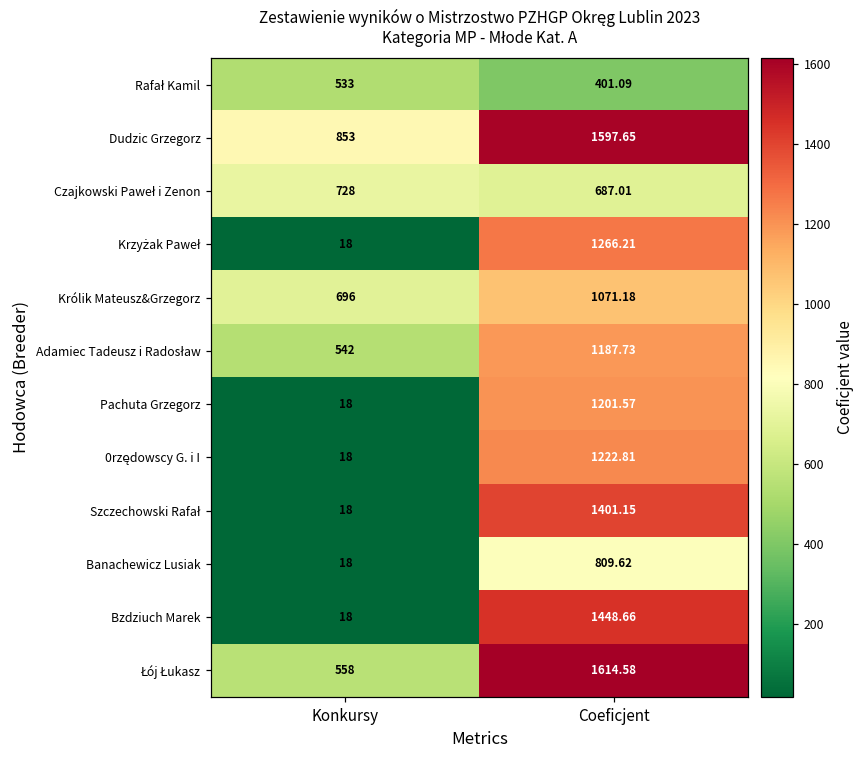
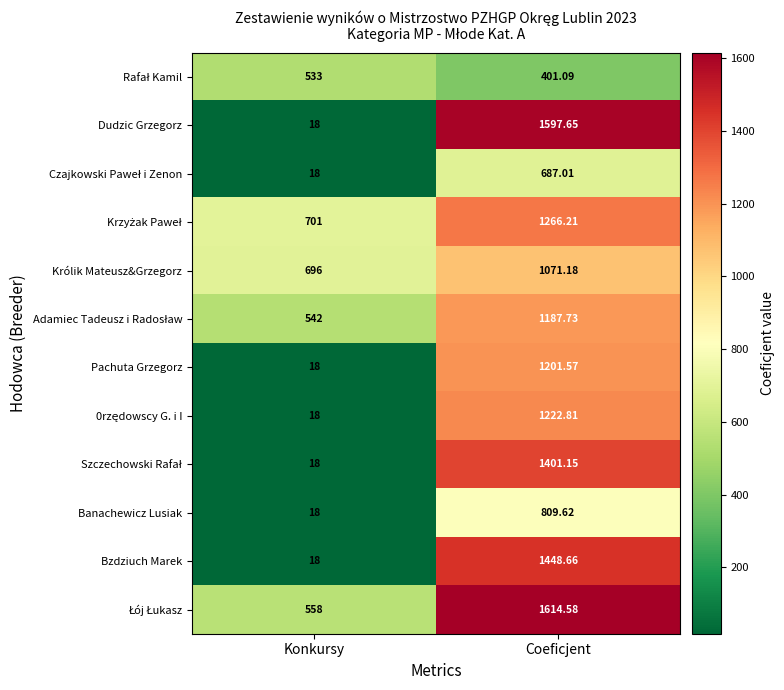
Dudzic Grzegorz, Konkursy: 853 -> 18
Czajkowski Paweł i Zenon, Konkursy: 728 -> 18
Krzyżak Paweł, Konkursy: 18 -> 701
